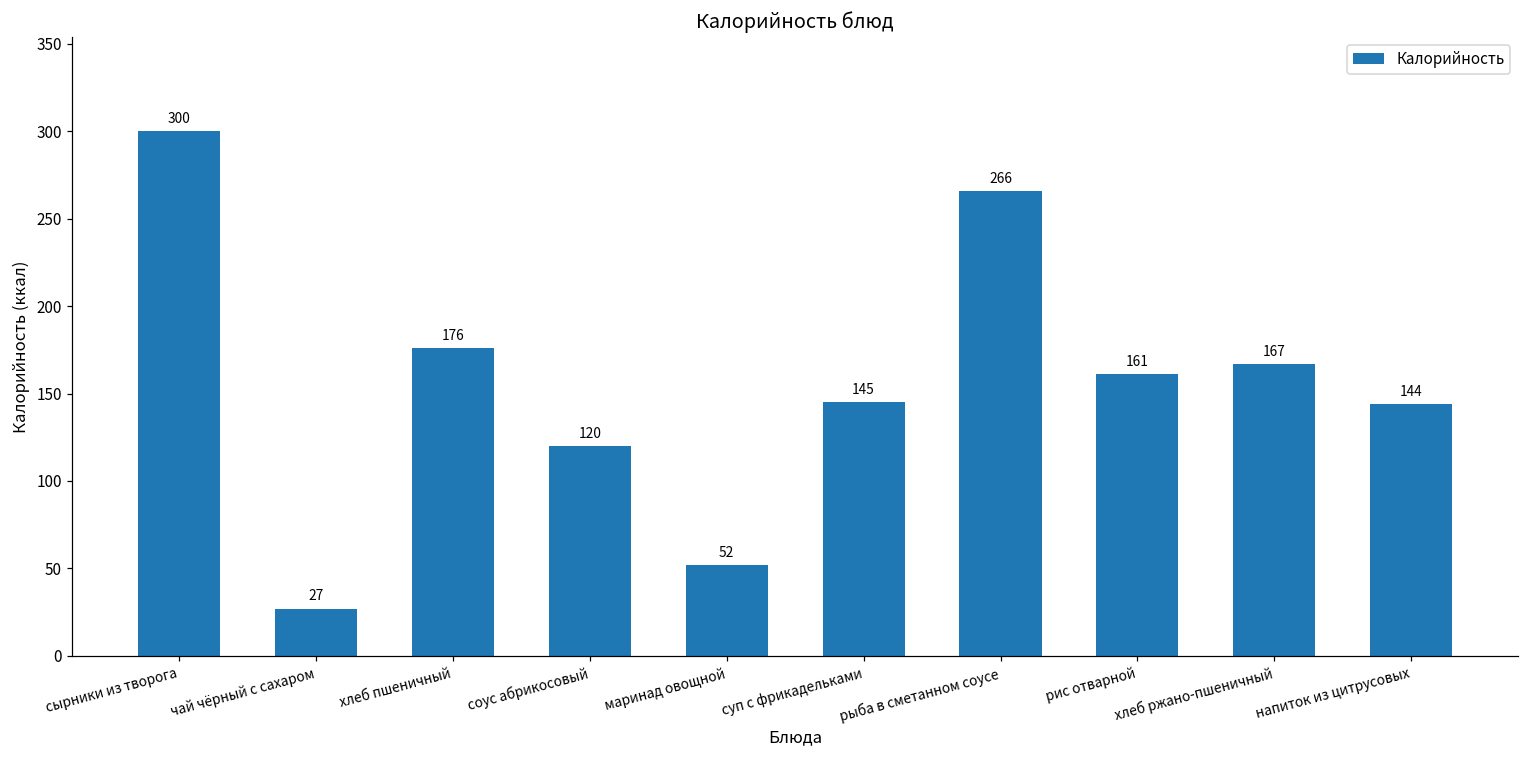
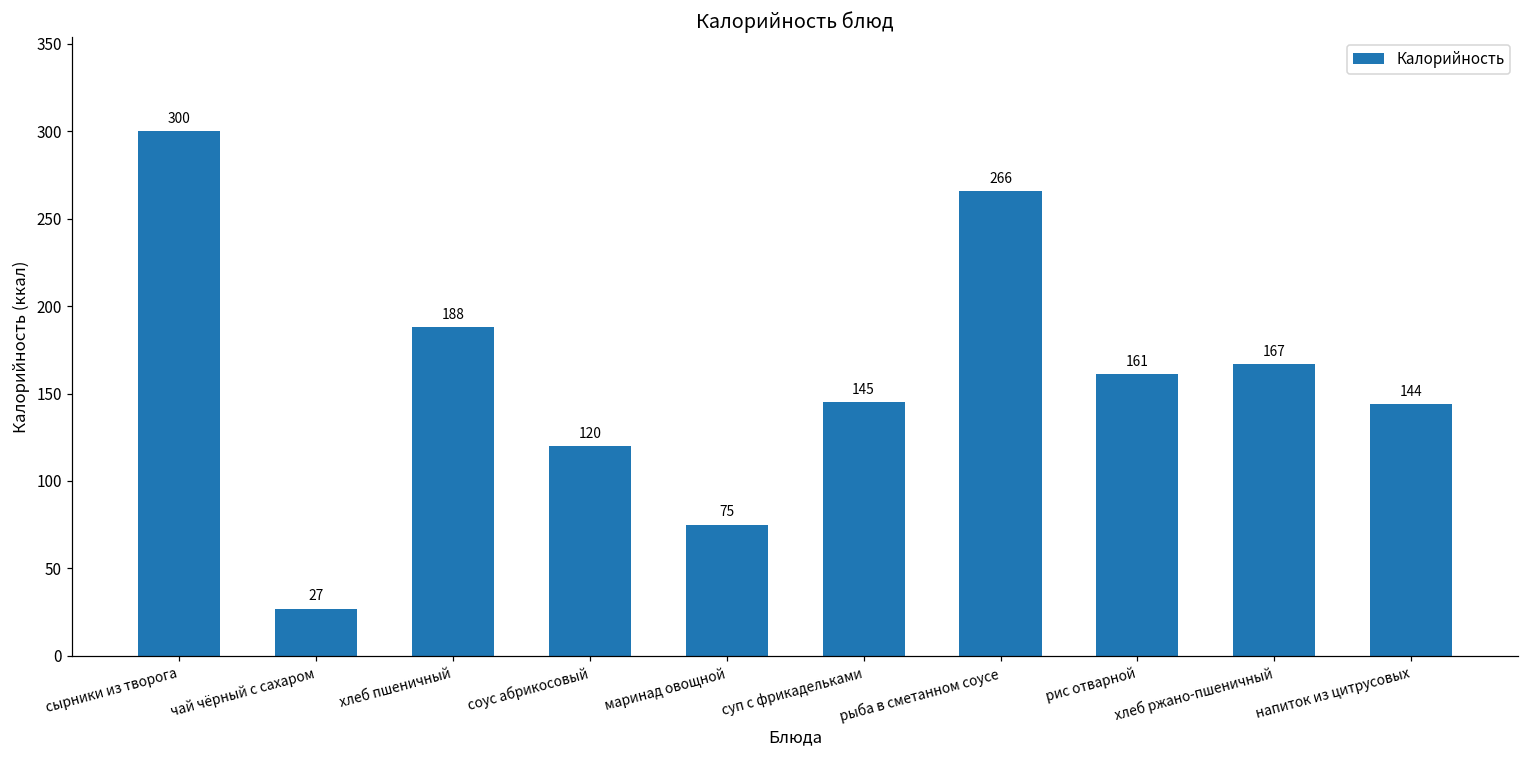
хлеб пшеничный: 176 -> 188
маринад овощной: 52 -> 75
